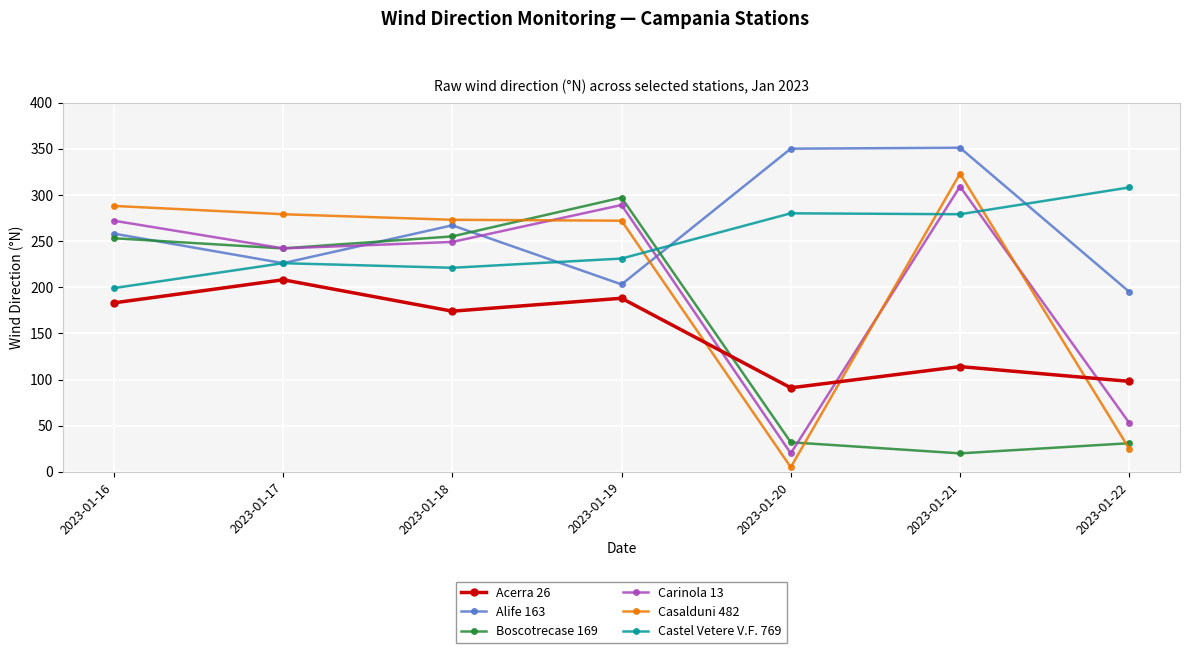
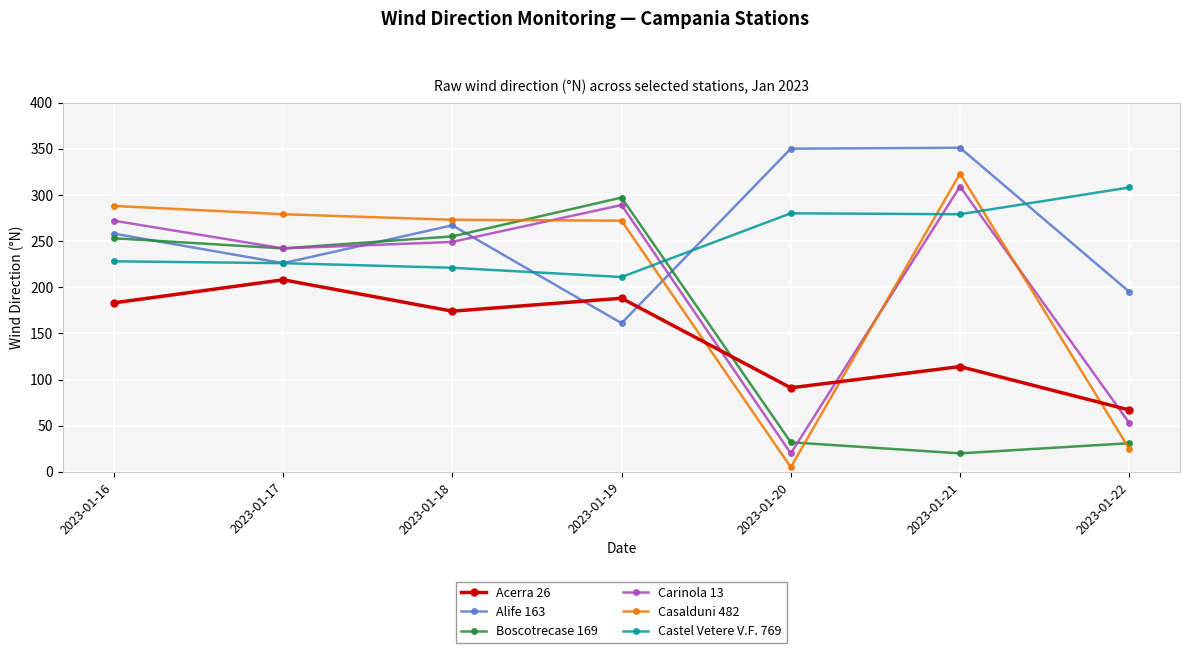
Castel Vetere V.F. 769, 2023-01-16: 200 -> 230
Alife 163, 2023-01-19: 200 -> 160
Castel Vetere V.F. 769, 2023-01-19: 230 -> 210
Acerra 26, 2023-01-22: 100 -> 70
